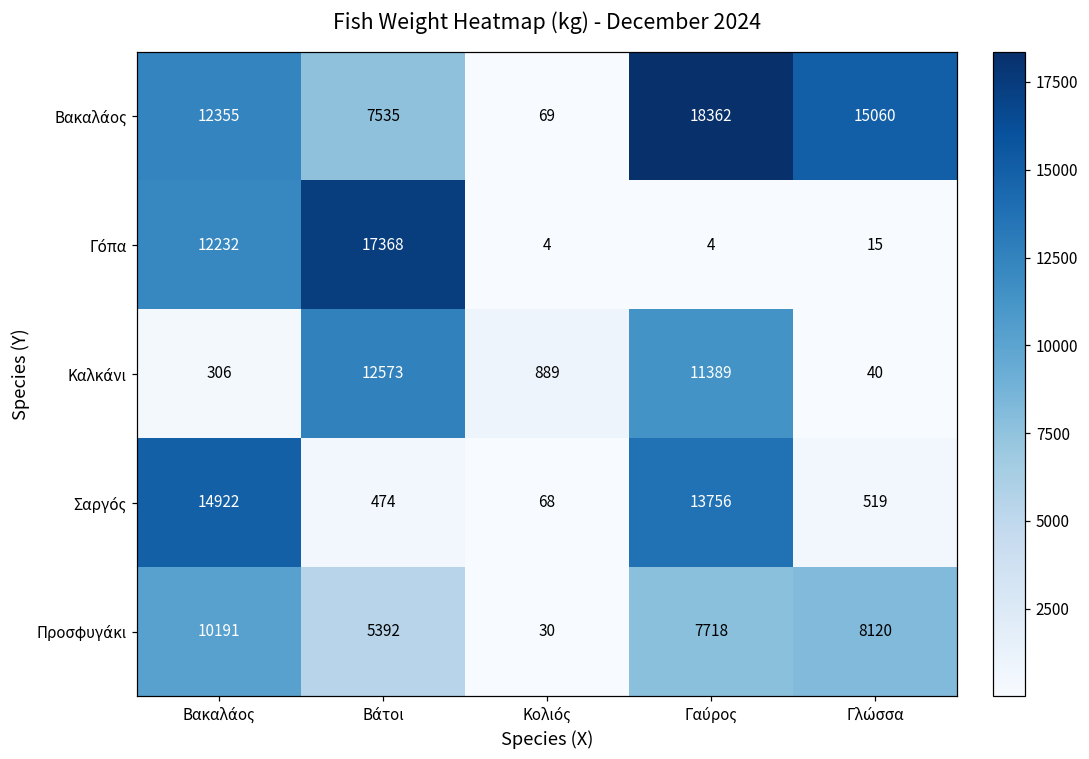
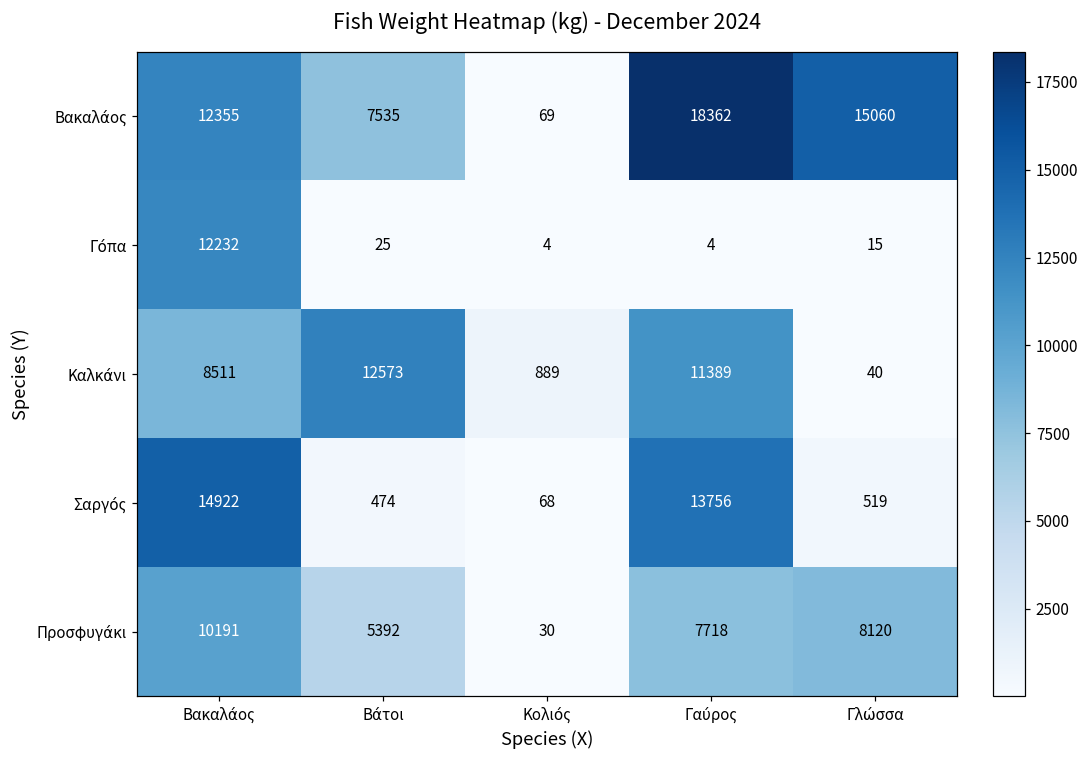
Γόπα, Βάτοι: 17368 -> 25
Καλκάνι, Βακαλάος: 306 -> 8511
